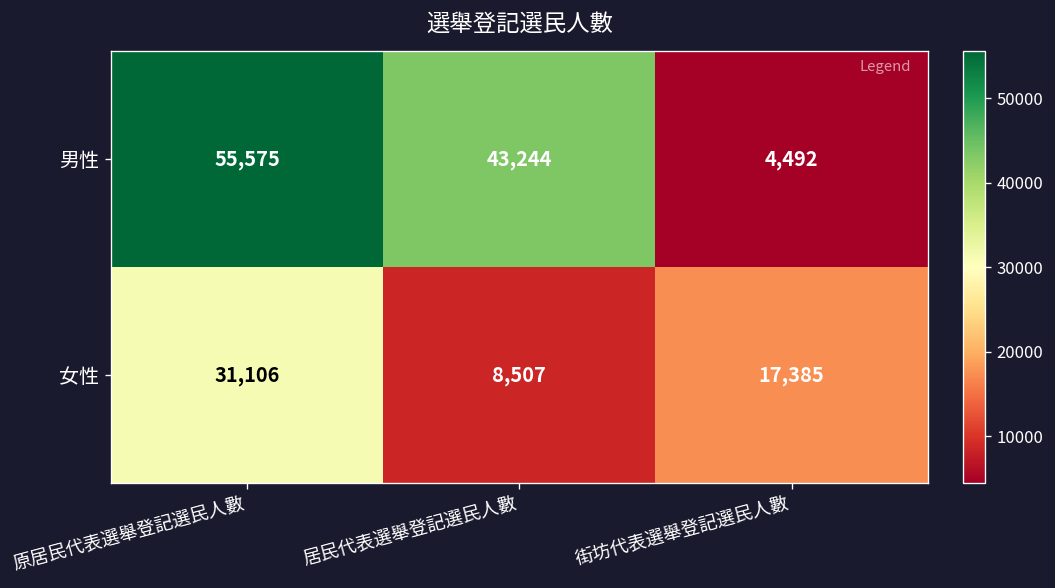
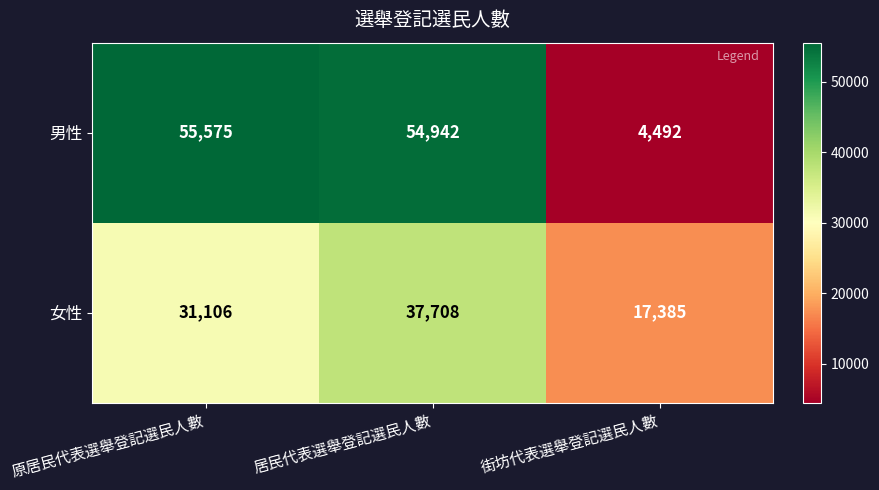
男性, 居民代表選舉登記選民人數: 43,244 -> 54,942
女性, 居民代表選舉登記選民人數: 8,507 -> 37,708
